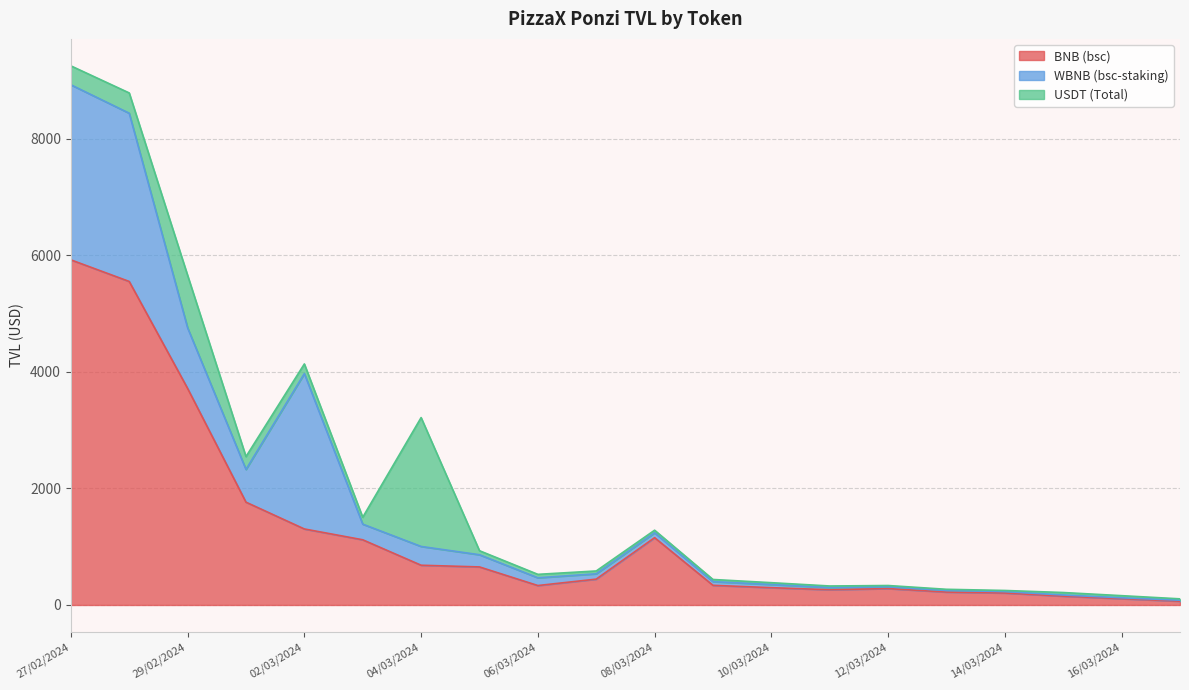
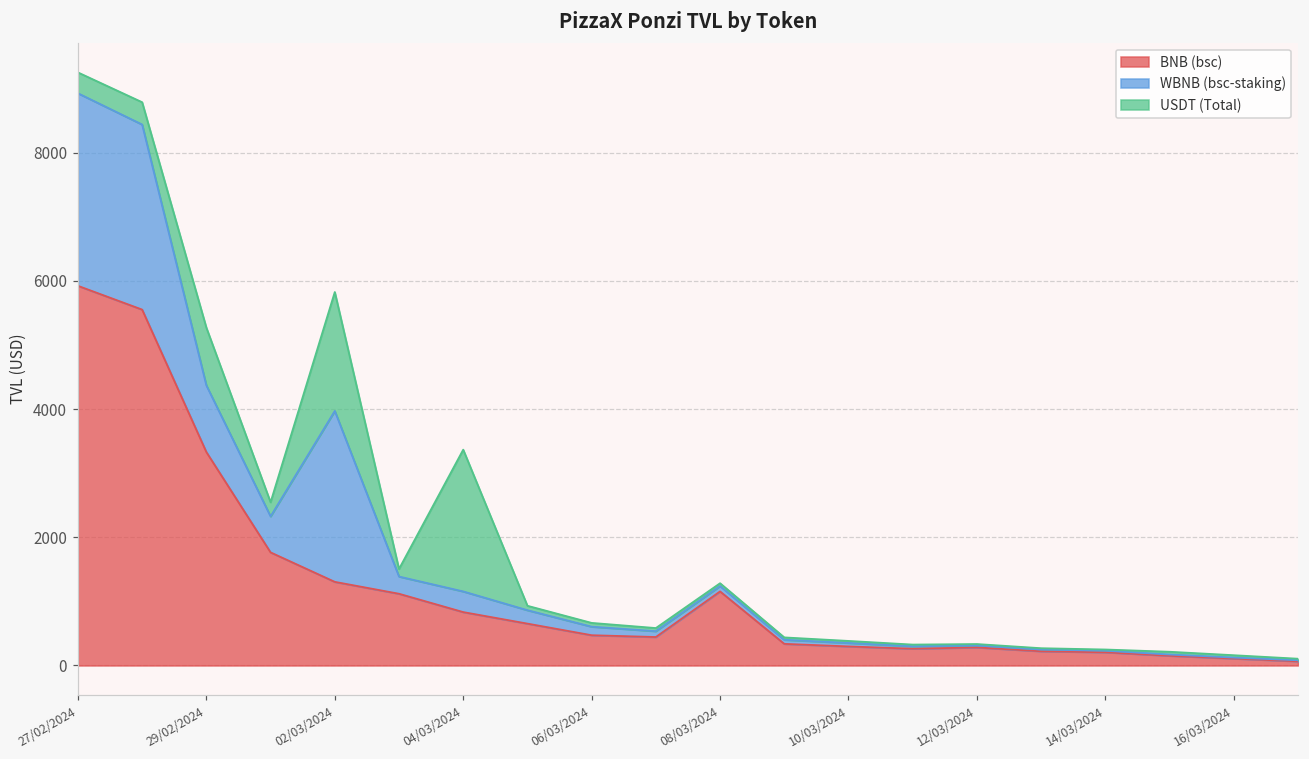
BNB (bsc), 29/02/2024: 3700 -> 3300
USDT (Total), 02/03/2024: 200 -> 1900
BNB (bsc), 04/03/2024: 700 -> 800
BNB (bsc), 06/03/2024: 300 -> 500
